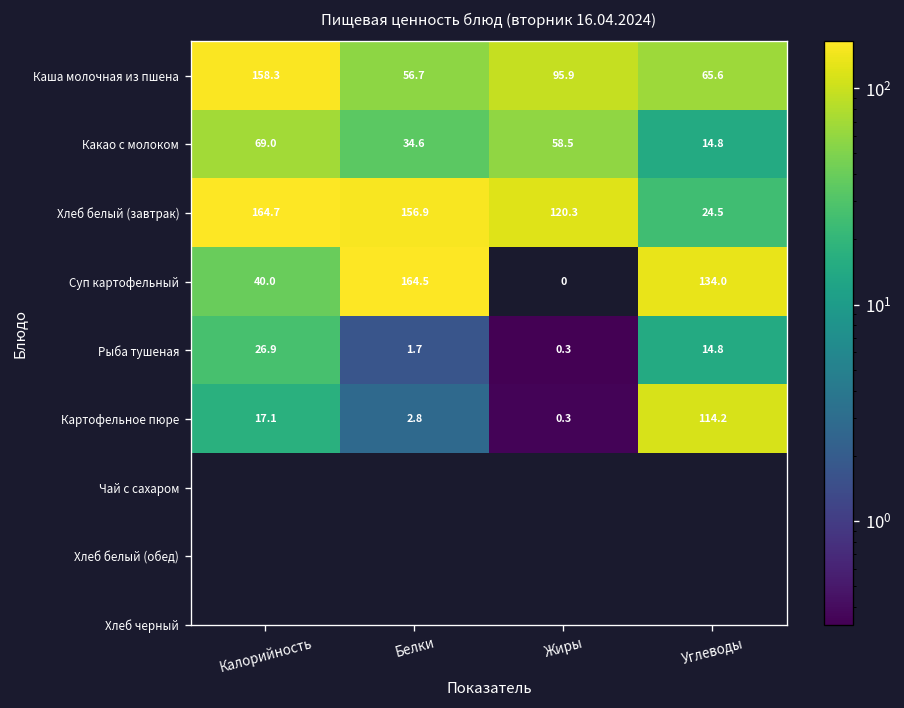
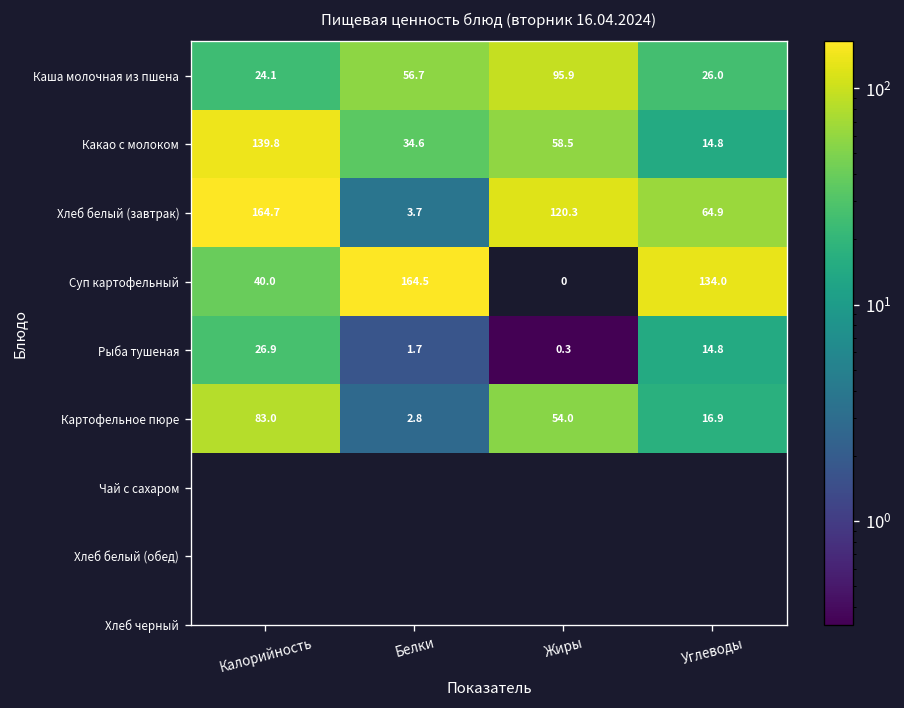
Каша молочная из пшена, Калорийность: 158.3 -> 24.1
Каша молочная из пшена, Углеводы: 65.6 -> 26.0
Какао с молоком, Калорийность: 69.0 -> 139.8
Хлеб белый (завтрак), Белки: 156.9 -> 3.7
Хлеб белый (завтрак), Углеводы: 24.5 -> 64.9
Картофельное пюре, Калорийность: 17.1 -> 83.0
Картофельное пюре, Жиры: 0.3 -> 54.0
Картофельное пюре, Углеводы: 114.2 -> 16.9
